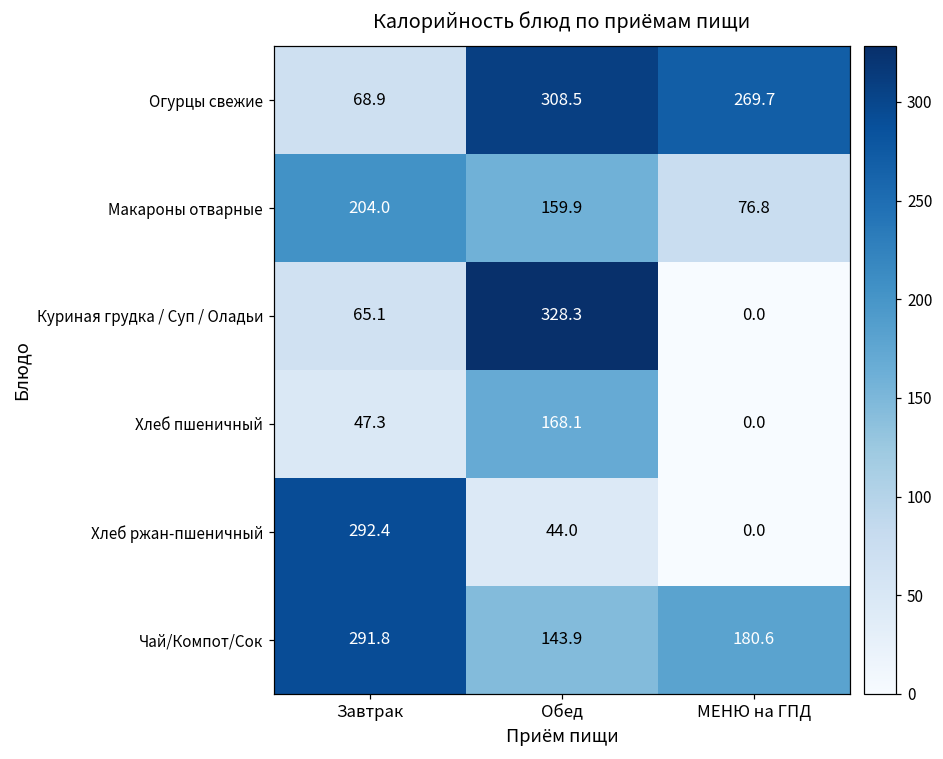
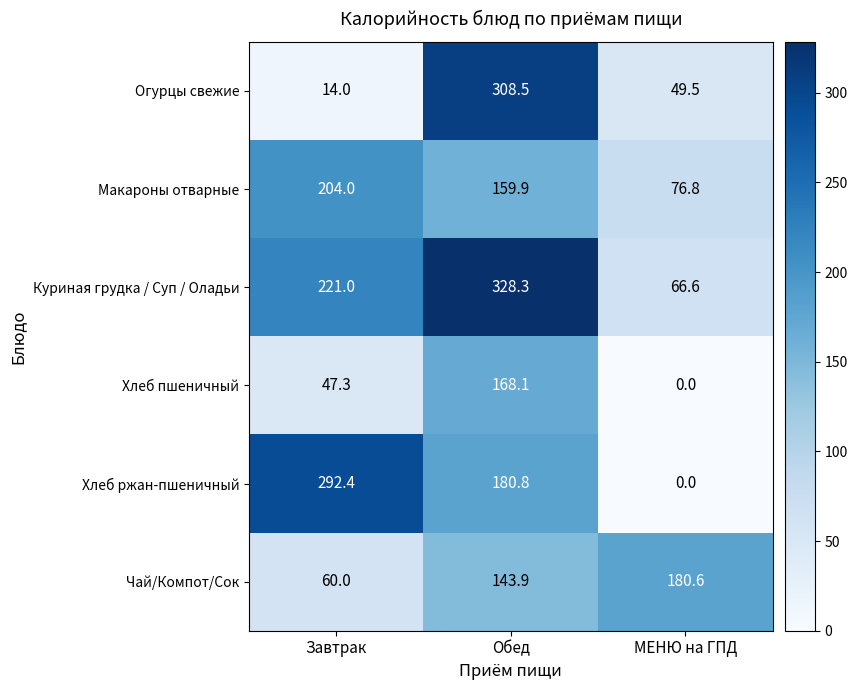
Огурцы свежие, Завтрак: 68.9 -> 14.0
Огурцы свежие, МЕНЮ на ГПД: 269.7 -> 49.5
Куриная грудка / Суп / Оладьи, Завтрак: 65.1 -> 221.0
Куриная грудка / Суп / Оладьи, МЕНЮ на ГПД: 0.0 -> 66.6
Хлеб ржан-пшеничный, Обед: 44.0 -> 180.8
Чай/Компот/Сок, Завтрак: 291.8 -> 60.0
